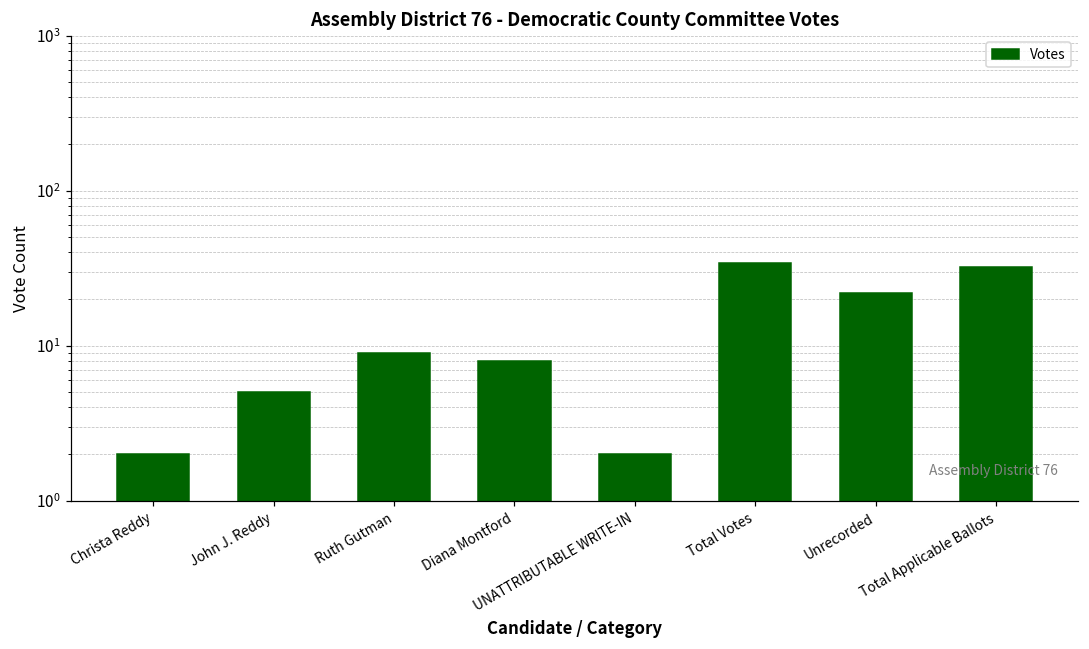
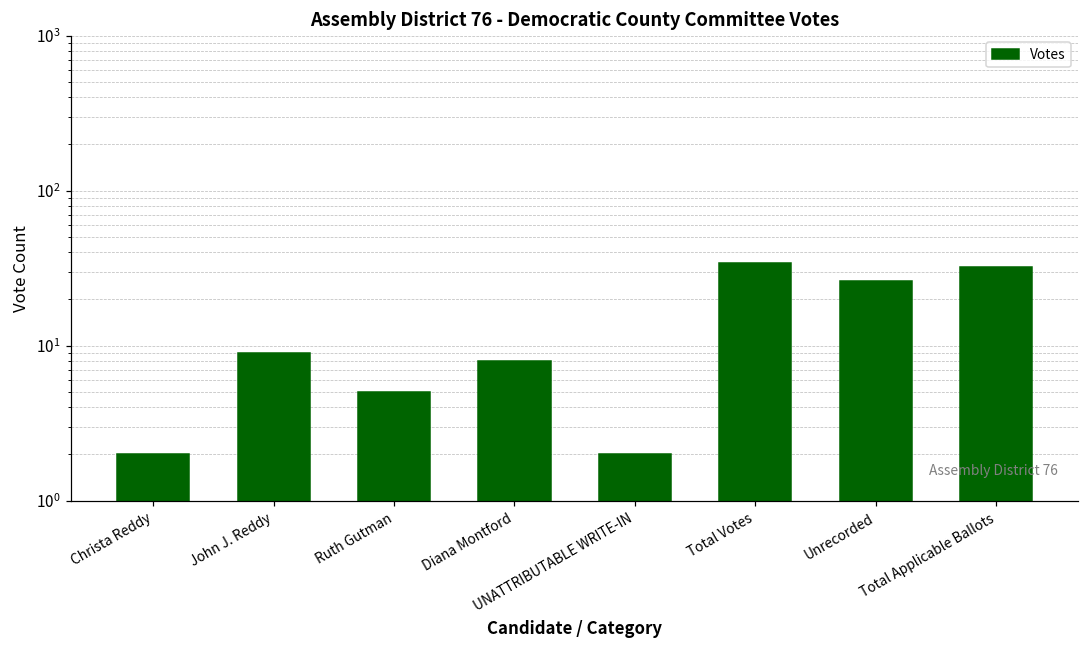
John J. Reddy: 5 -> 9
Ruth Gutman: 9 -> 5
Unrecorded: 22 -> 26
